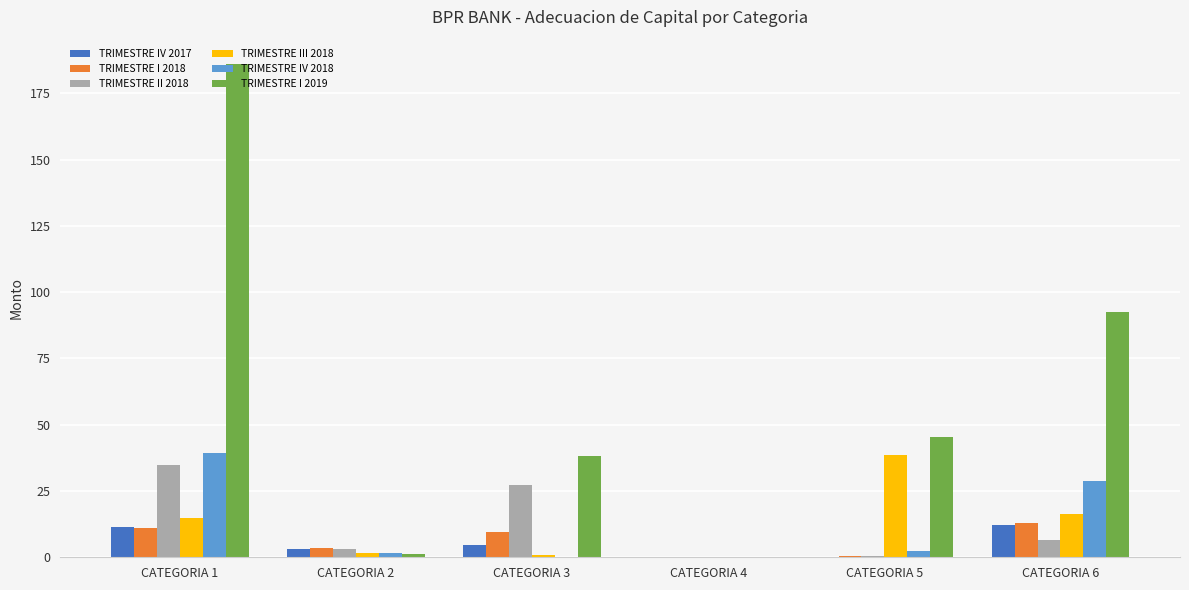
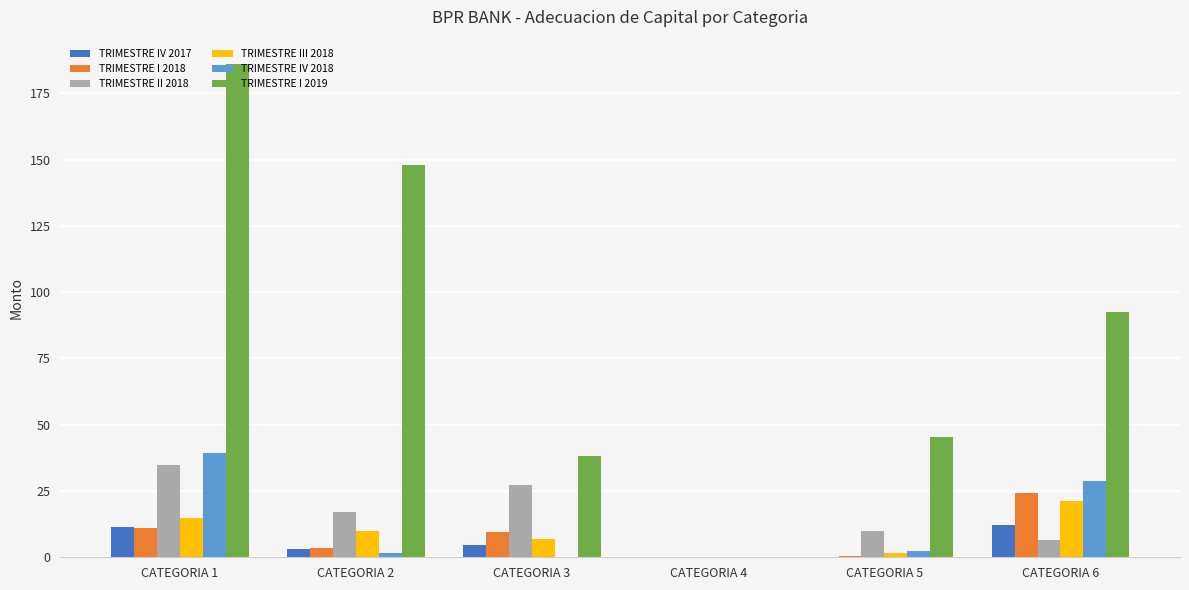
TRIMESTRE II 2018, CATEGORIA 2: 3 -> 17
TRIMESTRE III 2018, CATEGORIA 2: 2 -> 10
TRIMESTRE I 2019, CATEGORIA 2: 1 -> 148
TRIMESTRE III 2018, CATEGORIA 3: 1 -> 7
TRIMESTRE II 2018, CATEGORIA 5: 1 -> 10
TRIMESTRE III 2018, CATEGORIA 5: 39 -> 1
TRIMESTRE I 2018, CATEGORIA 6: 13 -> 24
TRIMESTRE III 2018, CATEGORIA 6: 16 -> 21
